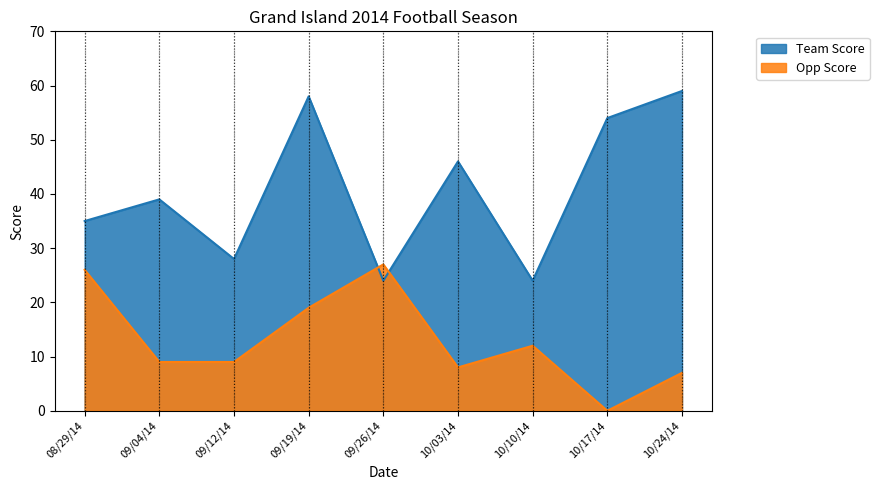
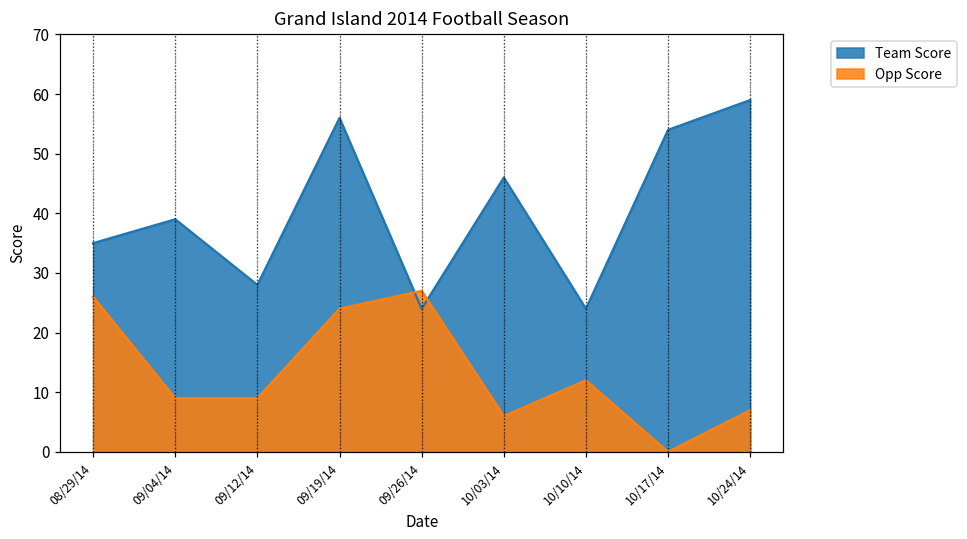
Team Score, 09/19/14: 58 -> 56
Opp Score, 09/19/14: 19 -> 24
Opp Score, 10/03/14: 8 -> 6
